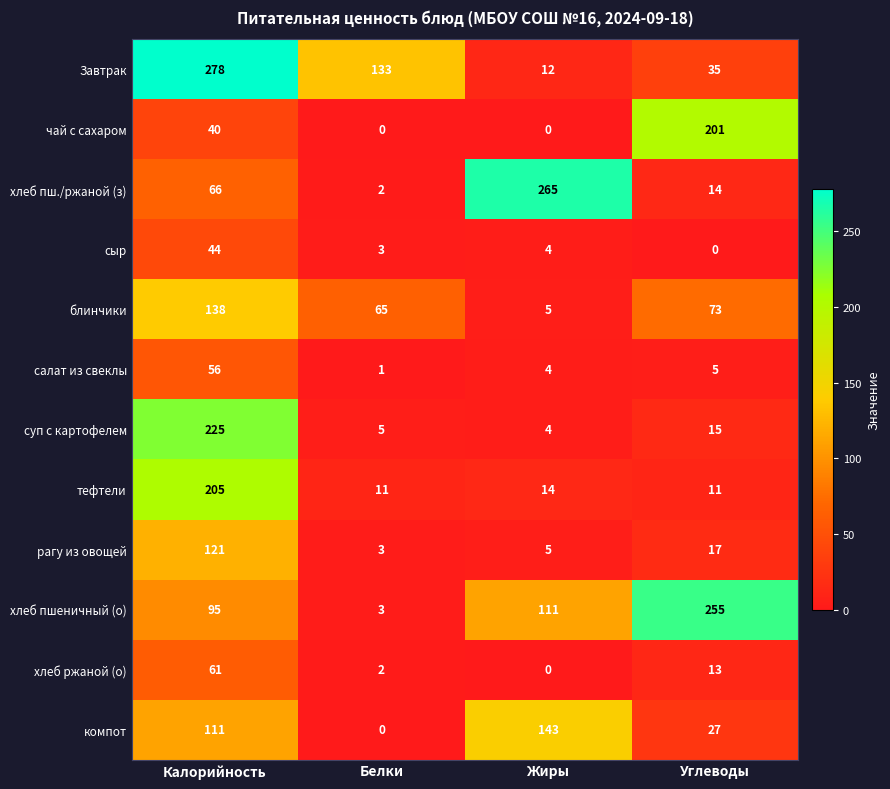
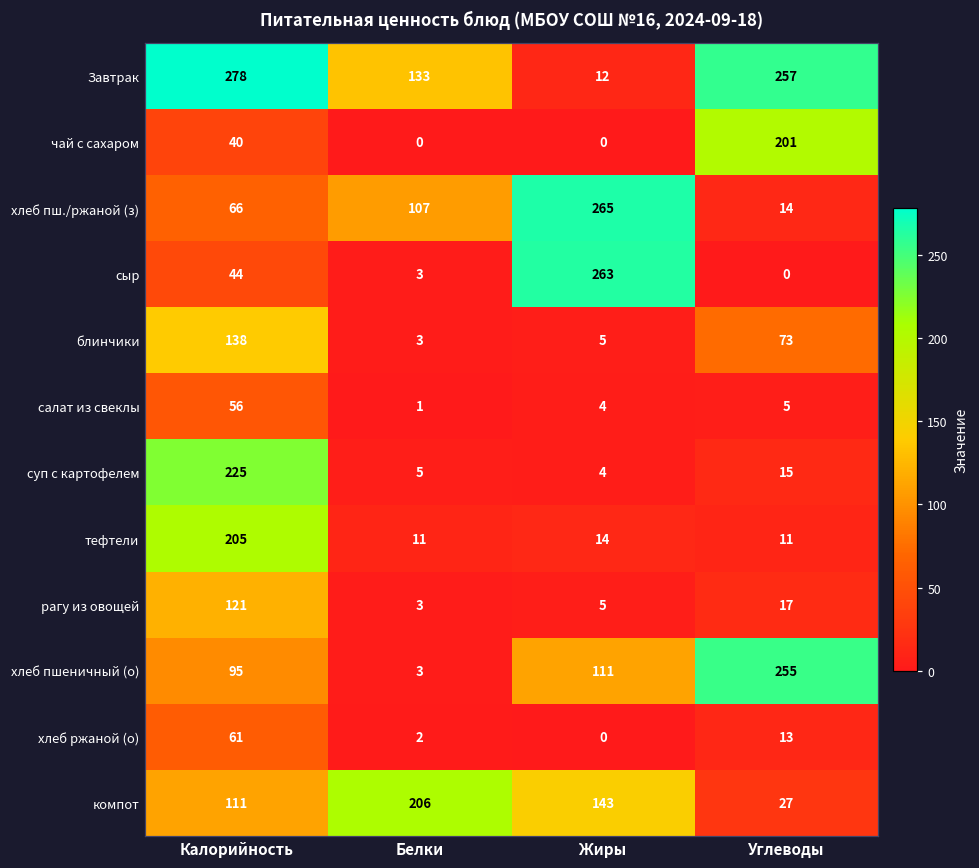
Завтрак, Углеводы: 35 -> 257
хлеб пш./ржаной (з), Белки: 2 -> 107
сыр, Жиры: 4 -> 263
блинчики, Белки: 65 -> 3
компот, Белки: 0 -> 206
